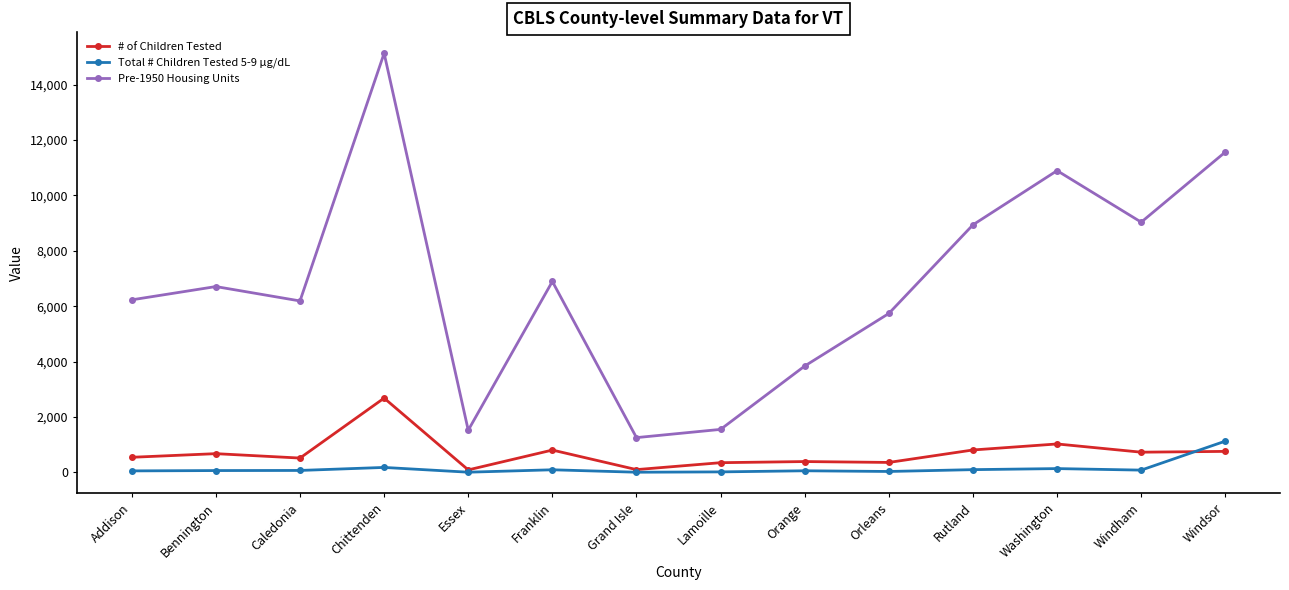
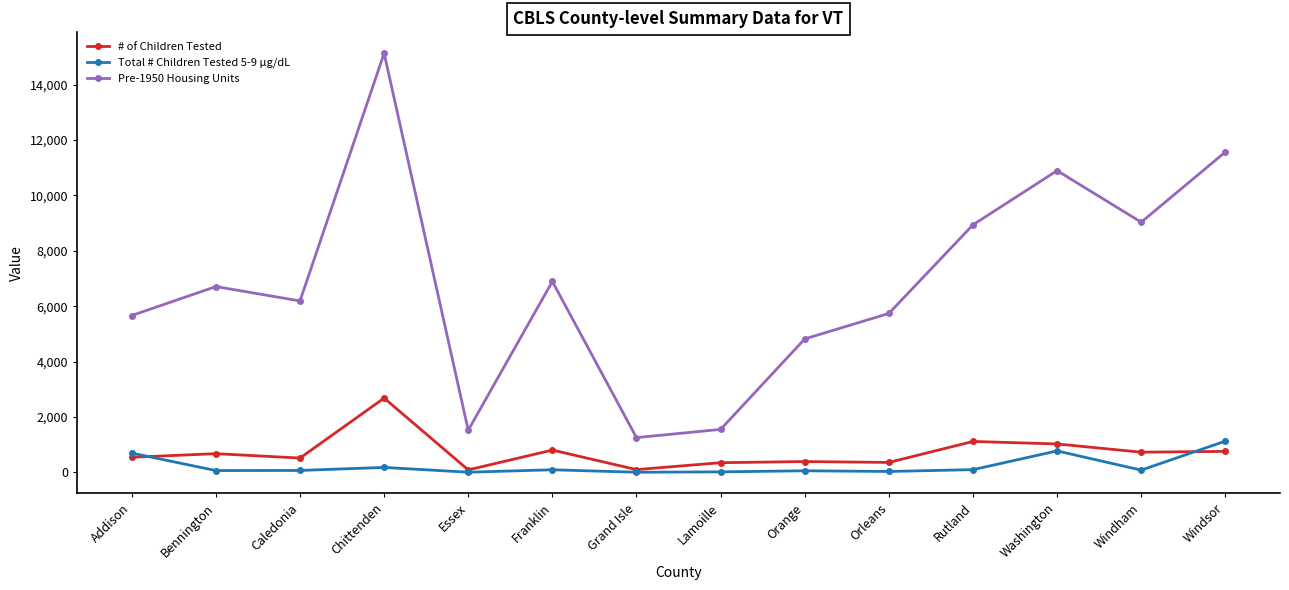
Total # Children Tested 5-9 µg/dL, Addison: 100 -> 700
Pre-1950 Housing Units, Addison: 6,200 -> 5,700
Pre-1950 Housing Units, Orange: 3,800 -> 4,800
# of Children Tested, Rutland: 800 -> 1,100
Total # Children Tested 5-9 µg/dL, Washington: 100 -> 800
